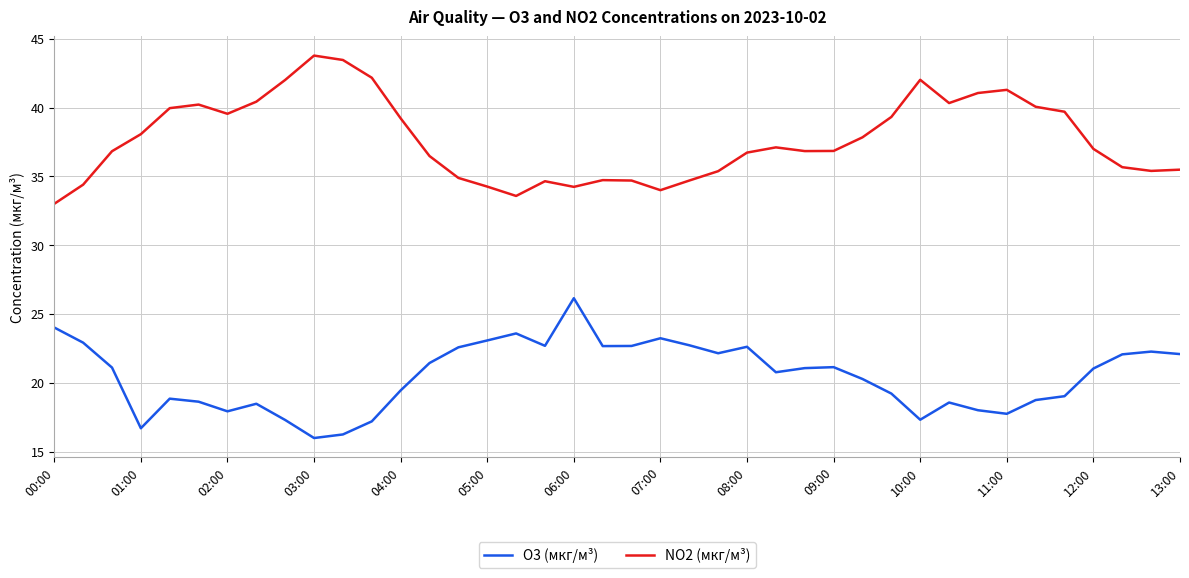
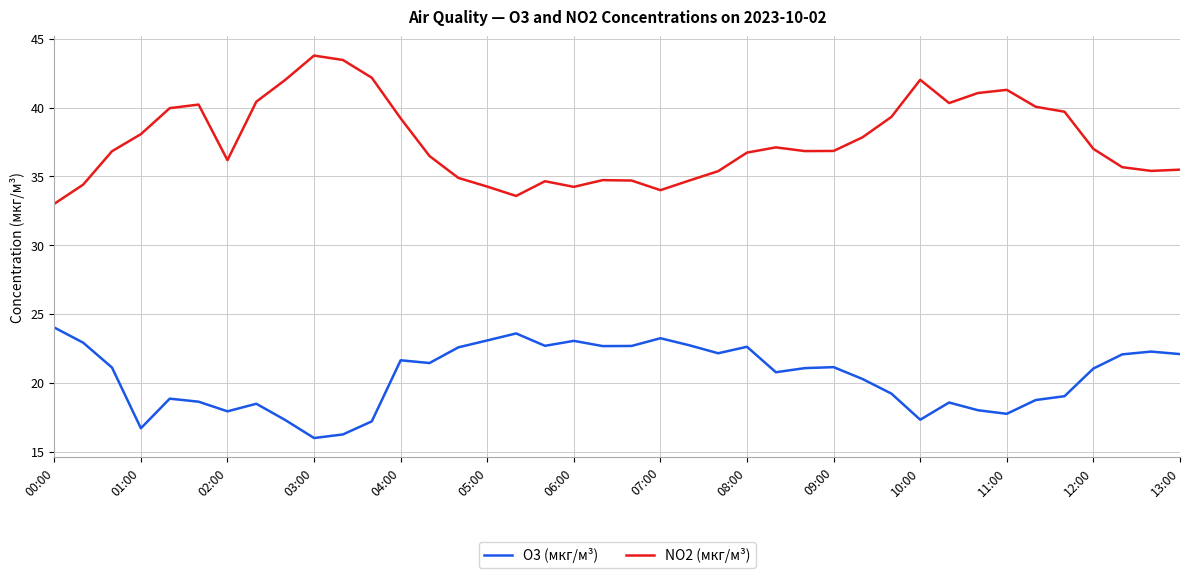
NO2 (мкг/м³), 02:00: 39.6 -> 36.2
O3 (мкг/м³), 04:00: 19.5 -> 21.6
O3 (мкг/м³), 06:00: 26.2 -> 23.1
